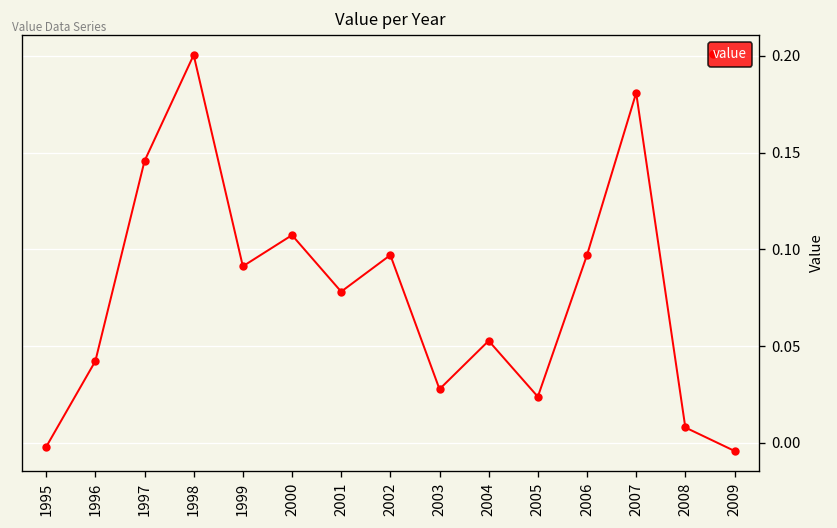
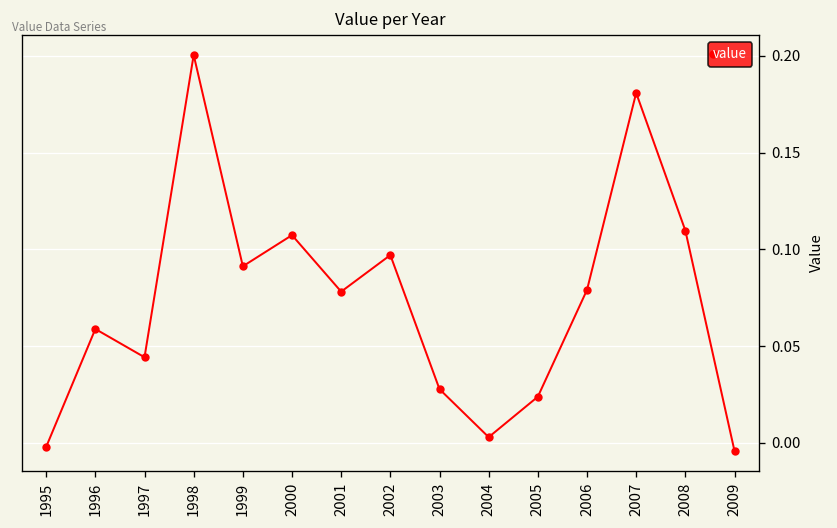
1996: 0.042 -> 0.059
1997: 0.146 -> 0.044
2004: 0.053 -> 0.003
2006: 0.097 -> 0.079
2008: 0.008 -> 0.110
